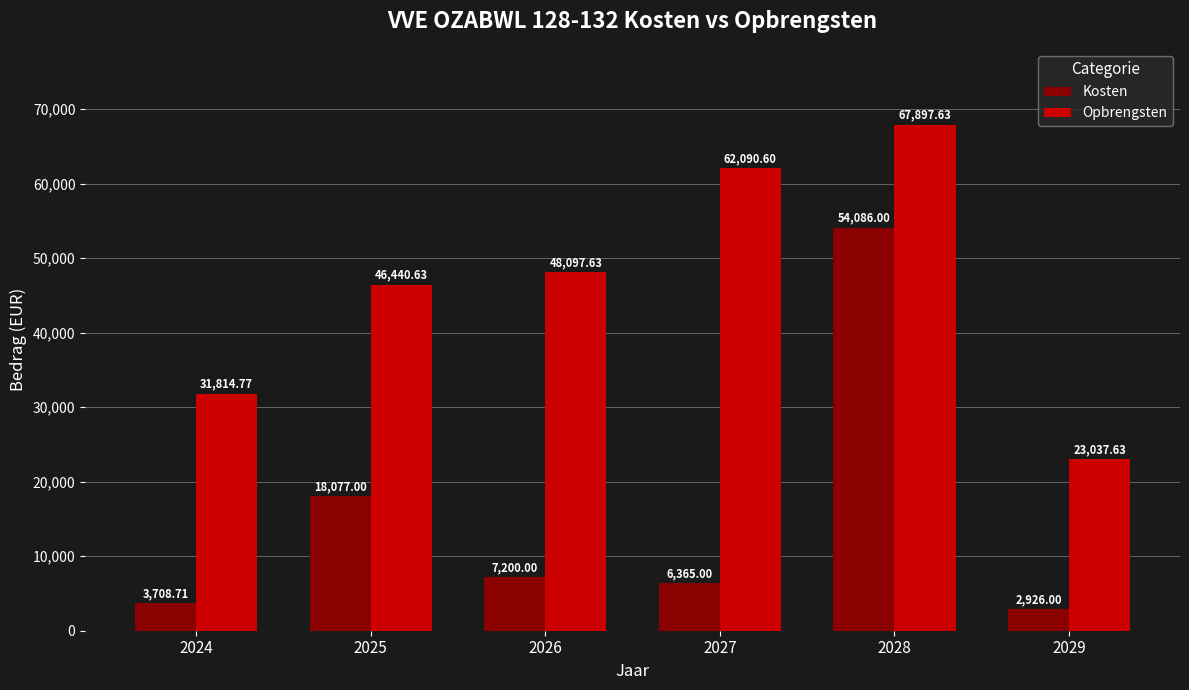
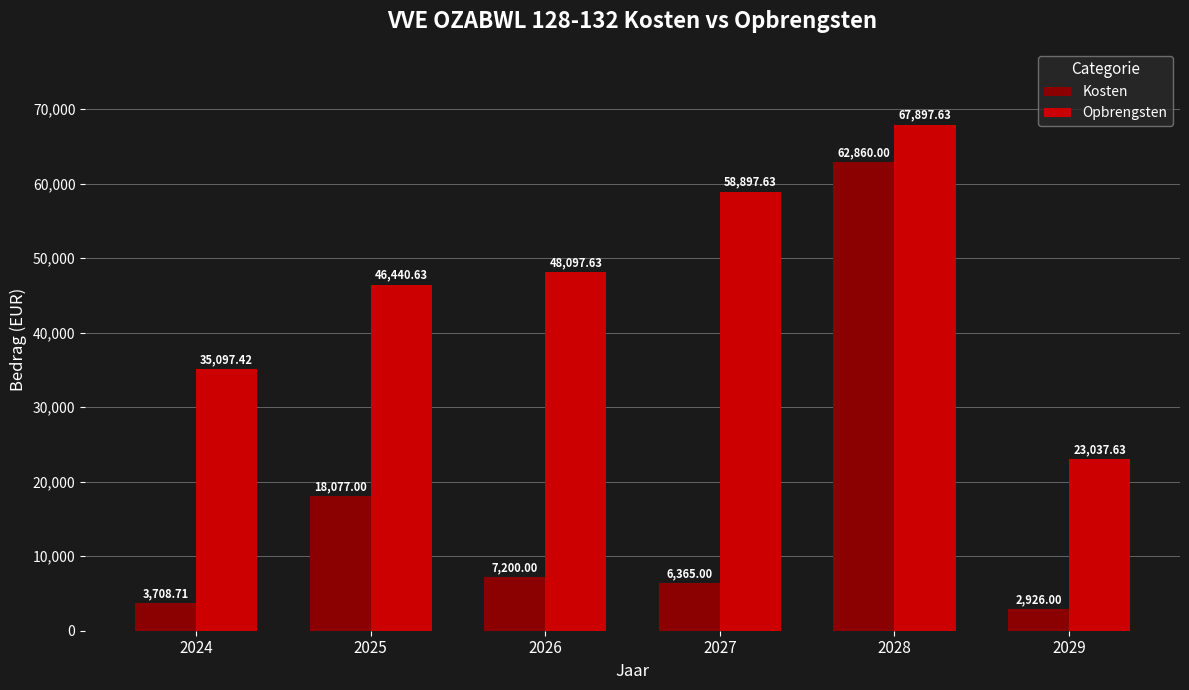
Opbrengsten, 2024: 31,814.77 -> 35,097.42
Opbrengsten, 2027: 62,090.60 -> 58,897.63
Kosten, 2028: 54,086.00 -> 62,860.00
